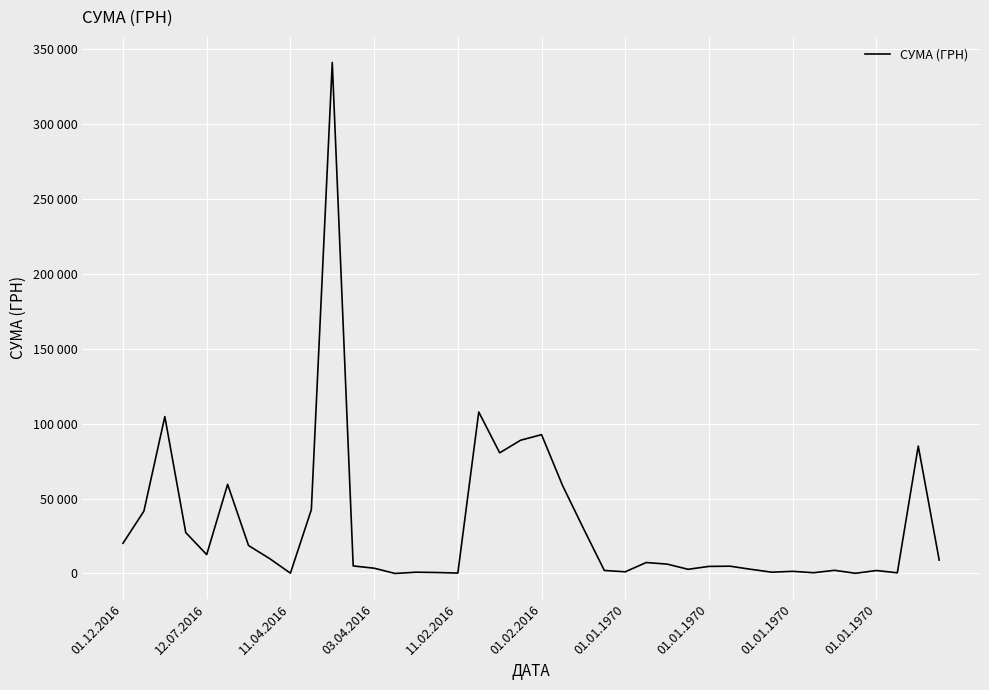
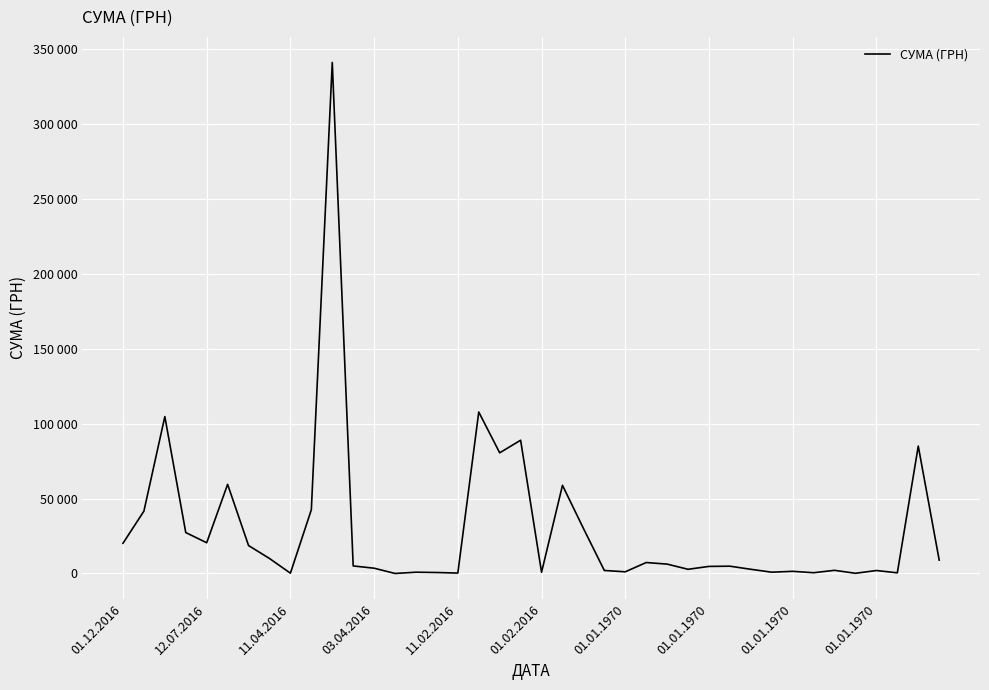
12.07.2016: 13000 -> 21000
01.02.2016: 93000 -> 1000
